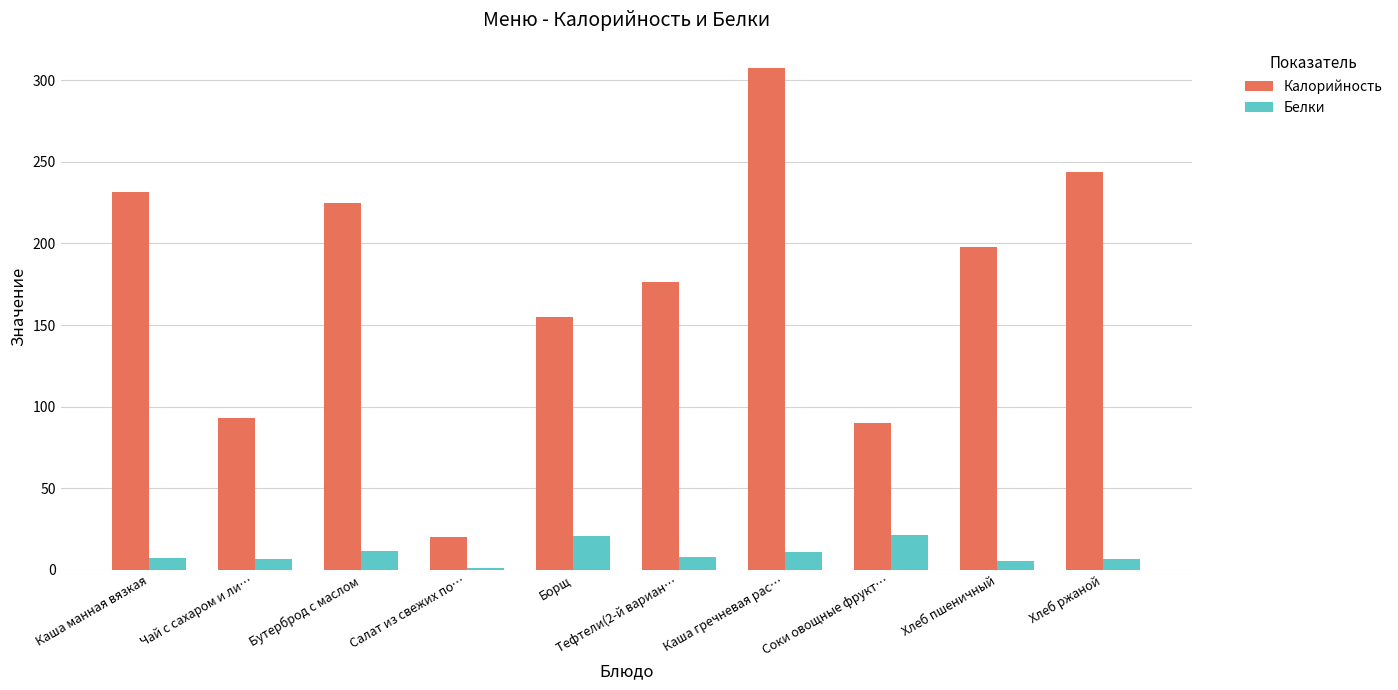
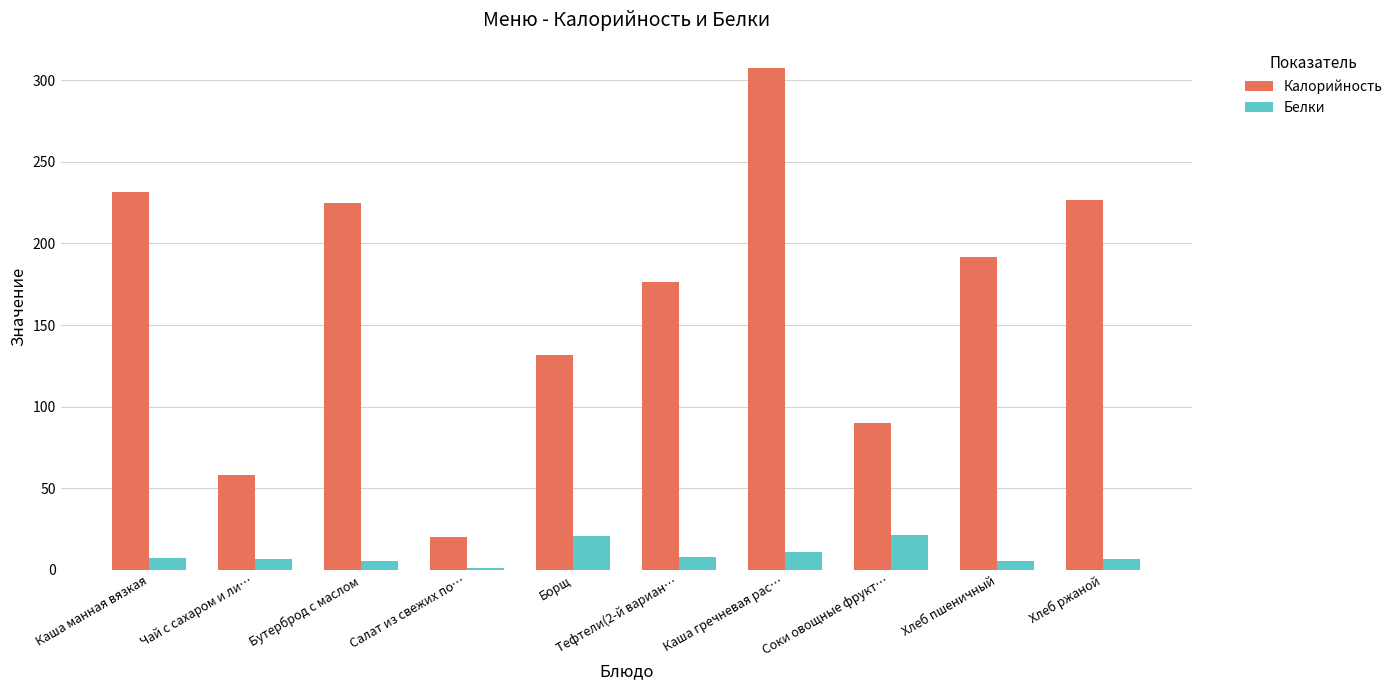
Калорийность, Чай с сахаром и ли…: 93 -> 58
Белки, Бутерброд с маслом: 11 -> 6
Калорийность, Борщ: 155 -> 132
Калорийность, Хлеб пшеничный: 198 -> 192
Калорийность, Хлеб ржаной: 244 -> 227
